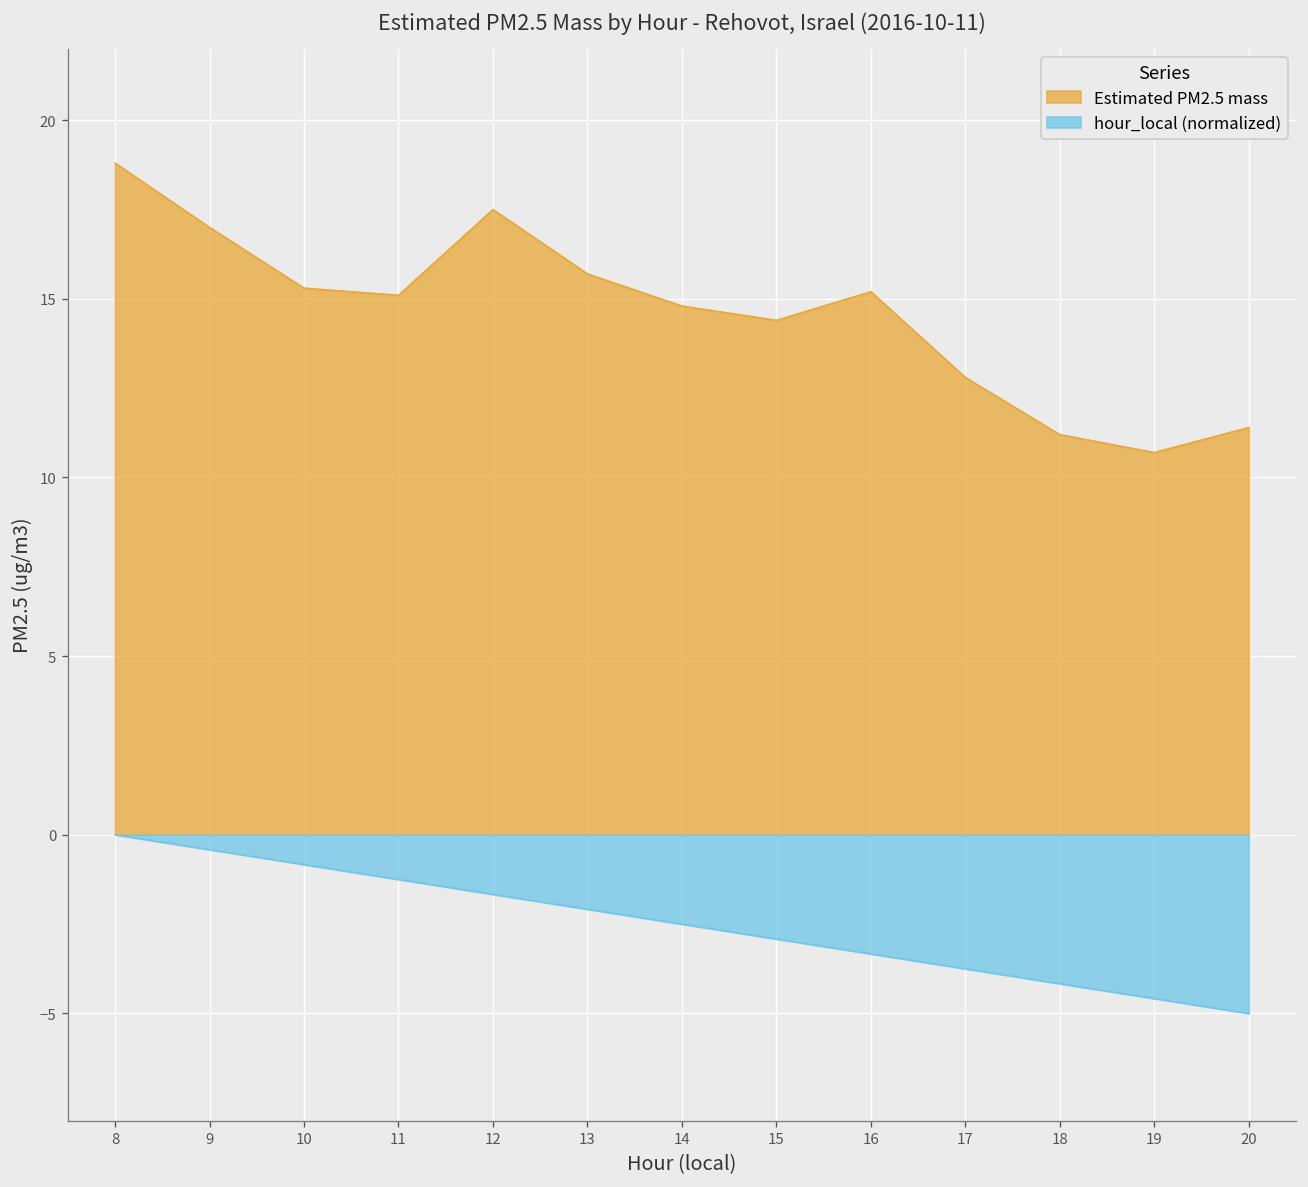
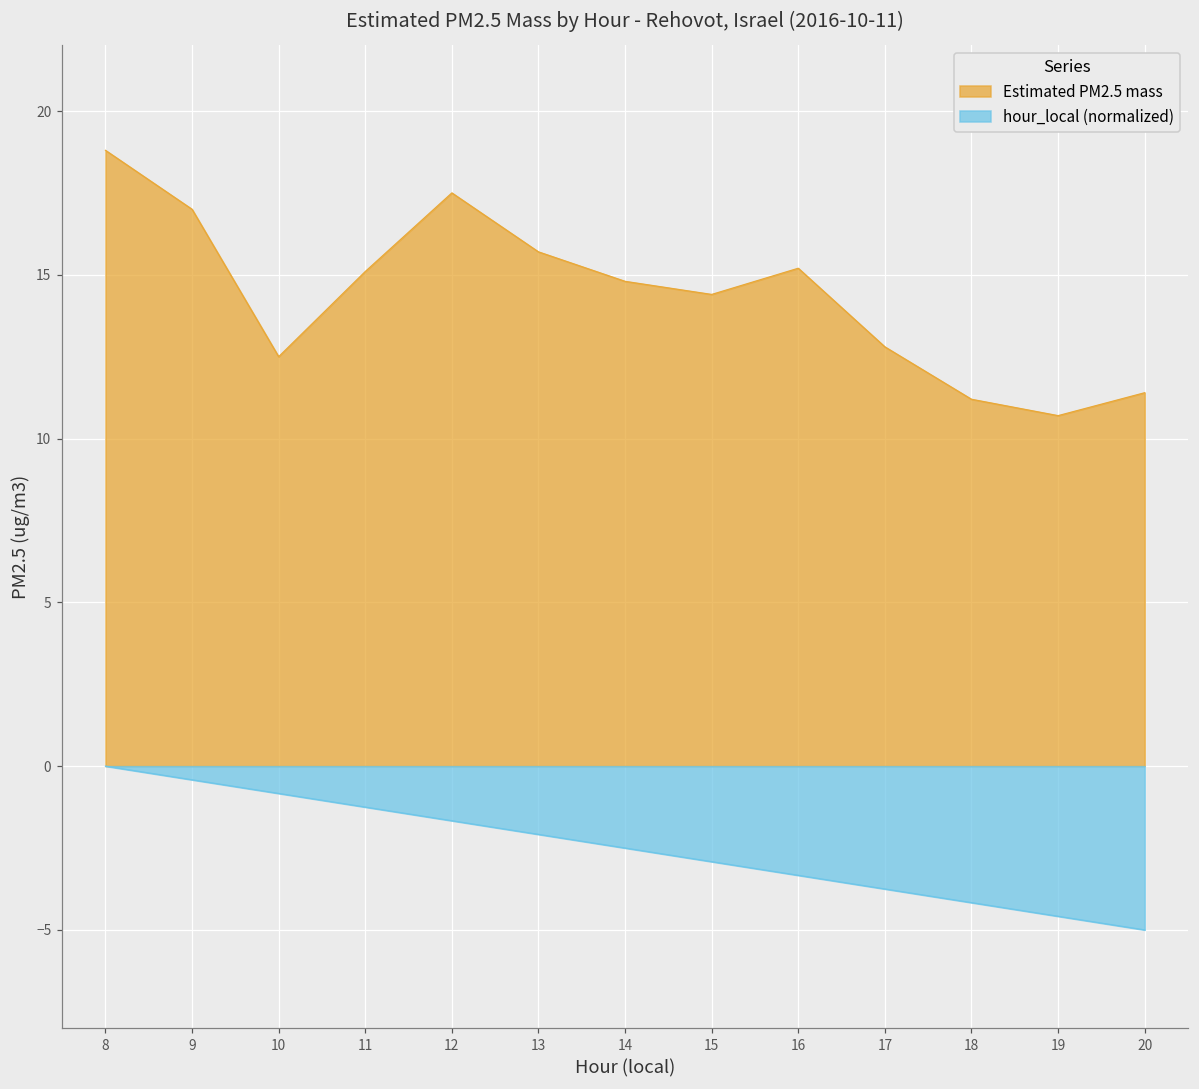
Estimated PM2.5 mass, 10: 15.3 -> 12.5
